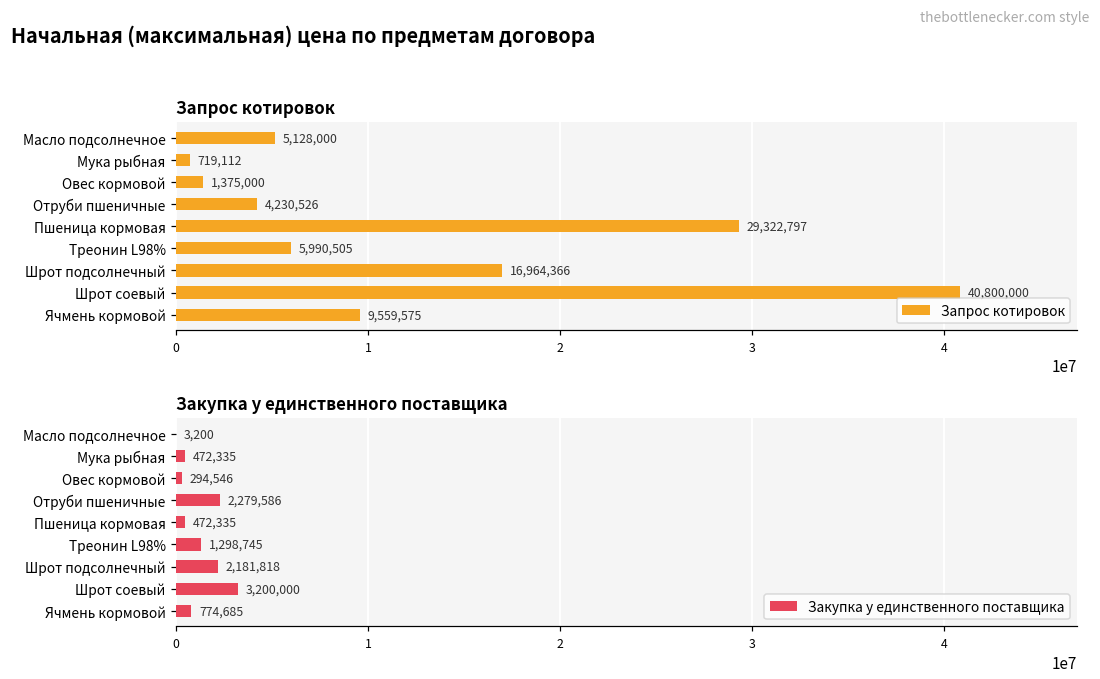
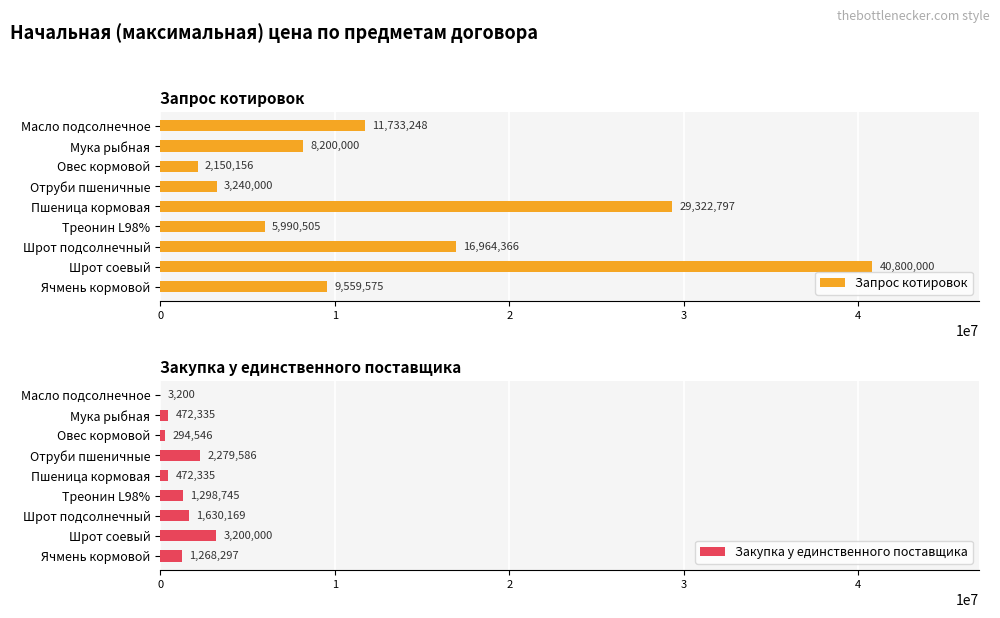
Запрос котировок, Масло подсолнечное: 5,128,000 -> 11,733,248
Запрос котировок, Мука рыбная: 719,112 -> 8,200,000
Запрос котировок, Овес кормовой: 1,375,000 -> 2,150,156
Запрос котировок, Отруби пшеничные: 4,230,526 -> 3,240,000
Закупка у единственного поставщика, Шрот подсолнечный: 2,181,818 -> 1,630,169
Закупка у единственного поставщика, Ячмень кормовой: 774,685 -> 1,268,297
